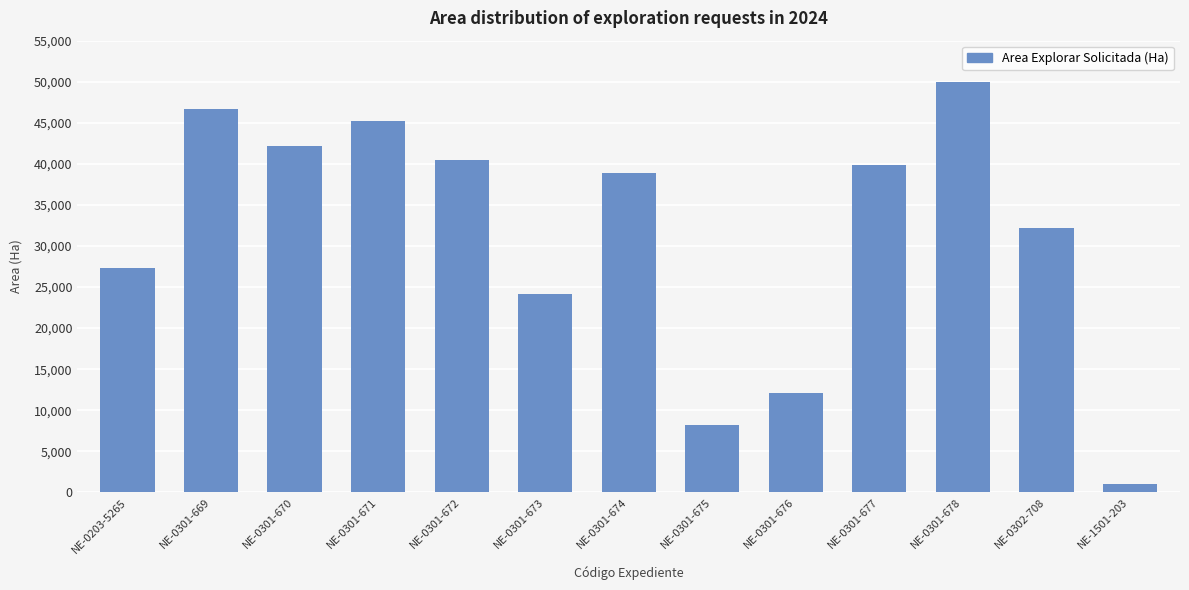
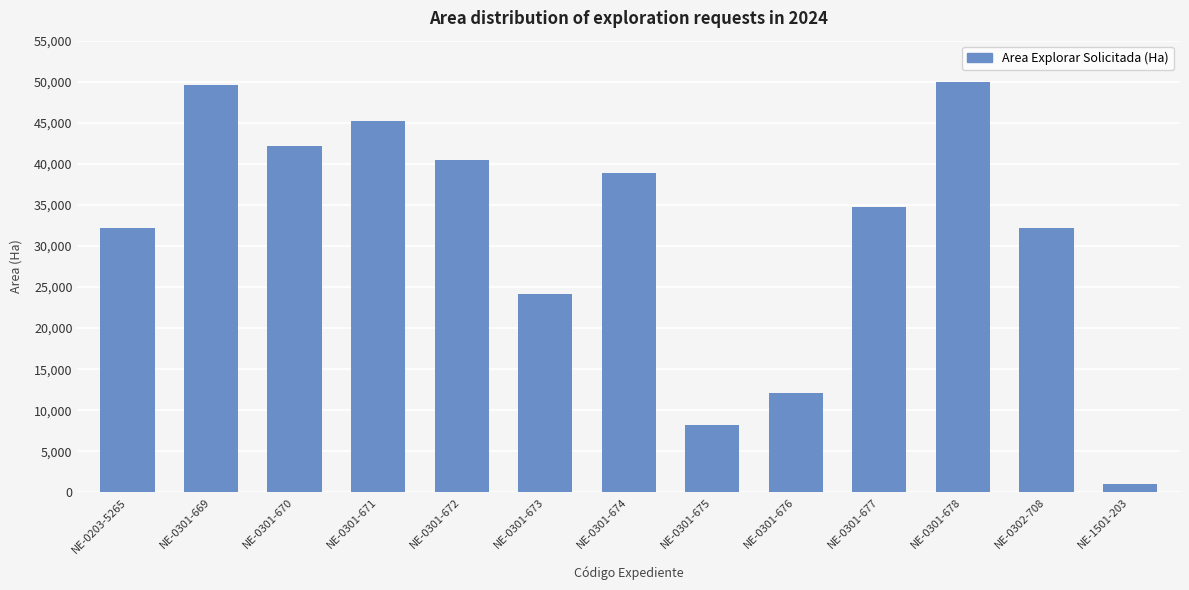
NE-0203-5265: 27,000 -> 32,000
NE-0301-669: 47,000 -> 50,000
NE-0301-677: 40,000 -> 35,000
